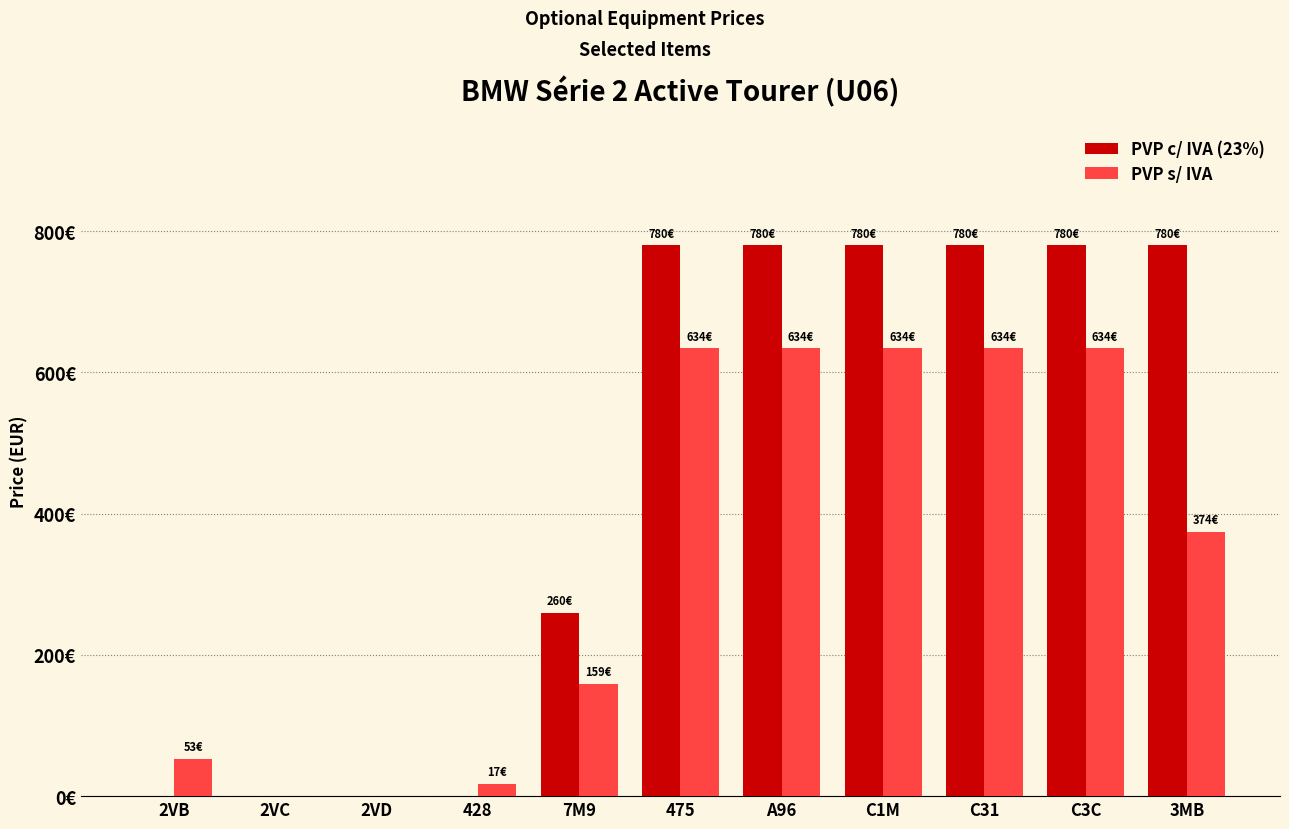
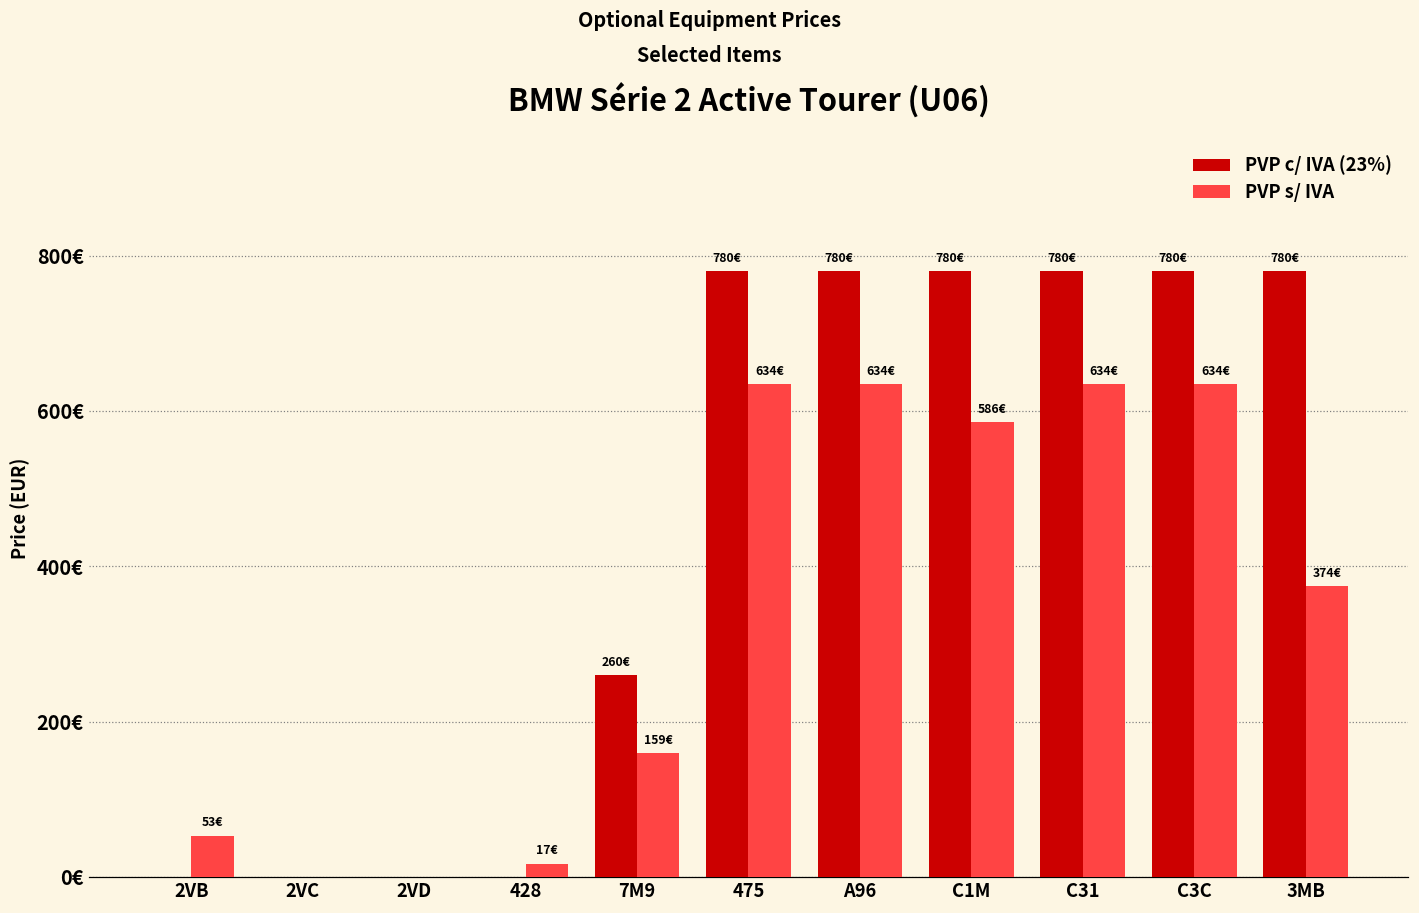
PVP s/ IVA, C1M: 634€ -> 586€
